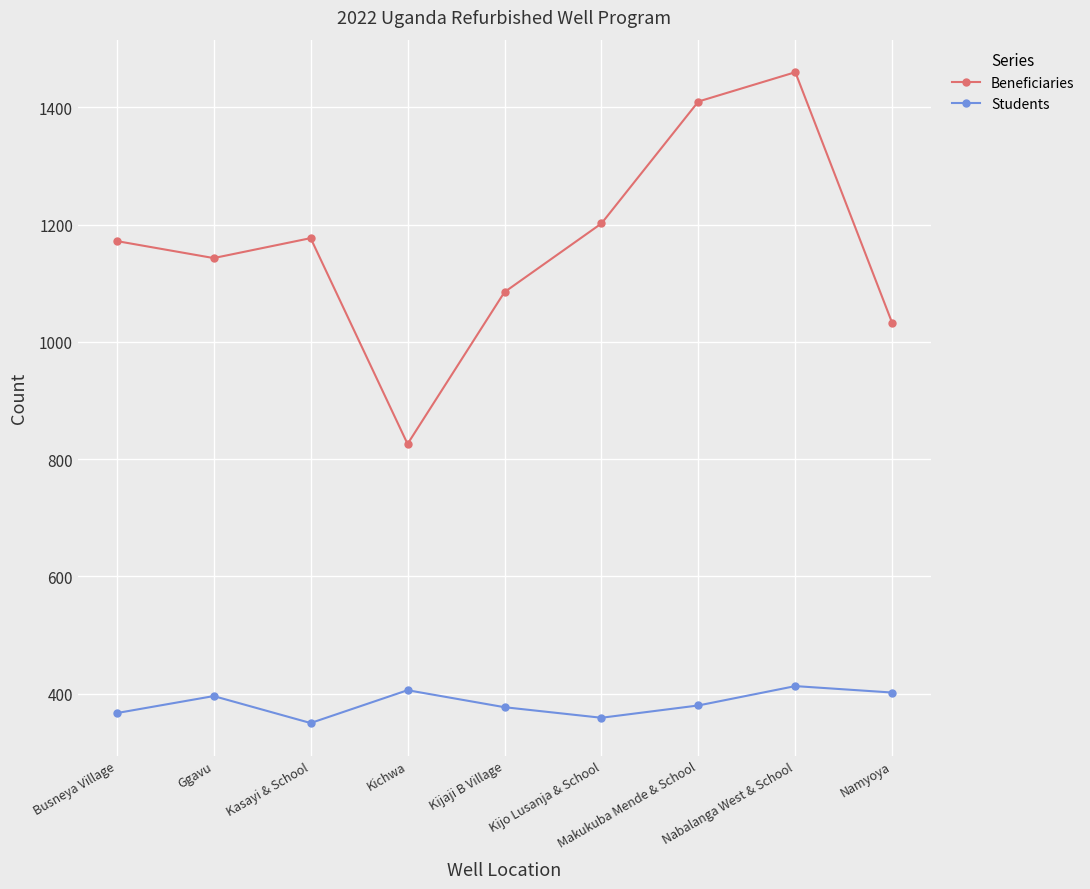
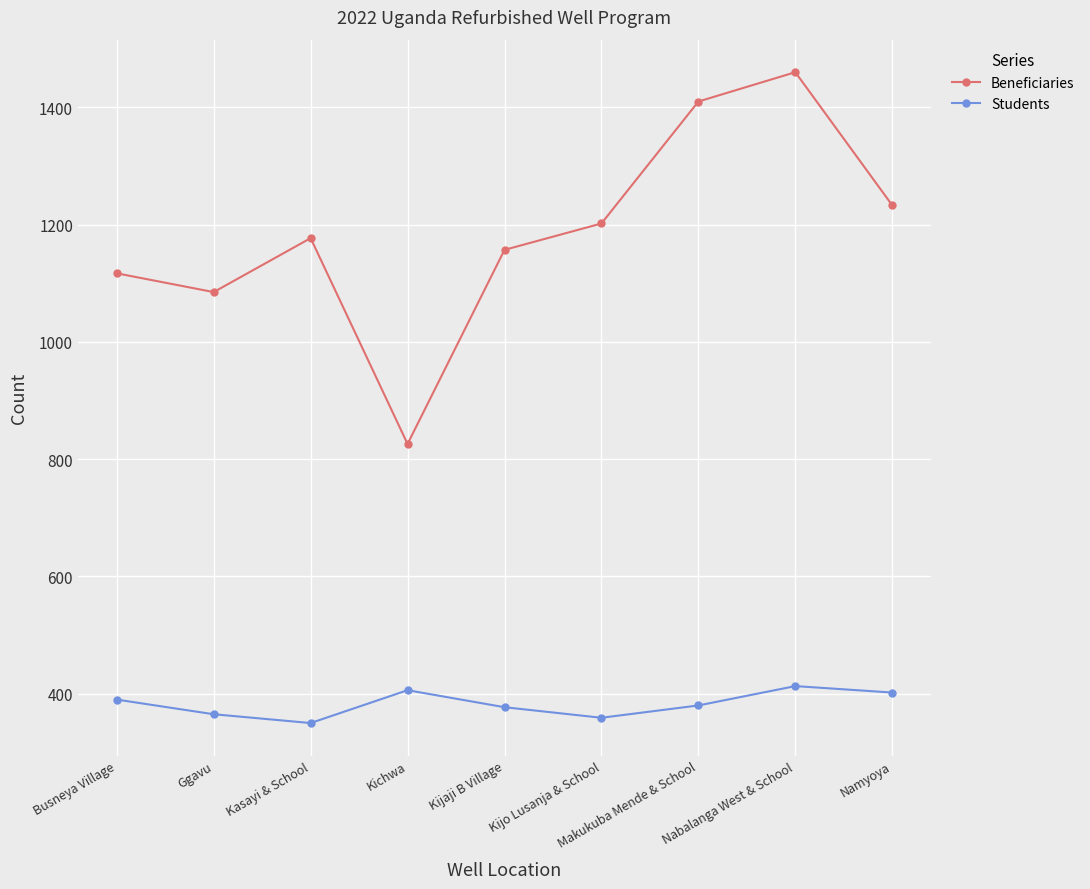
Beneficiaries, Busneya Village: 1170 -> 1120
Students, Busneya Village: 370 -> 390
Beneficiaries, Ggavu: 1140 -> 1090
Students, Ggavu: 400 -> 370
Beneficiaries, Kijaji B Village: 1090 -> 1160
Beneficiaries, Namyoya: 1030 -> 1230
